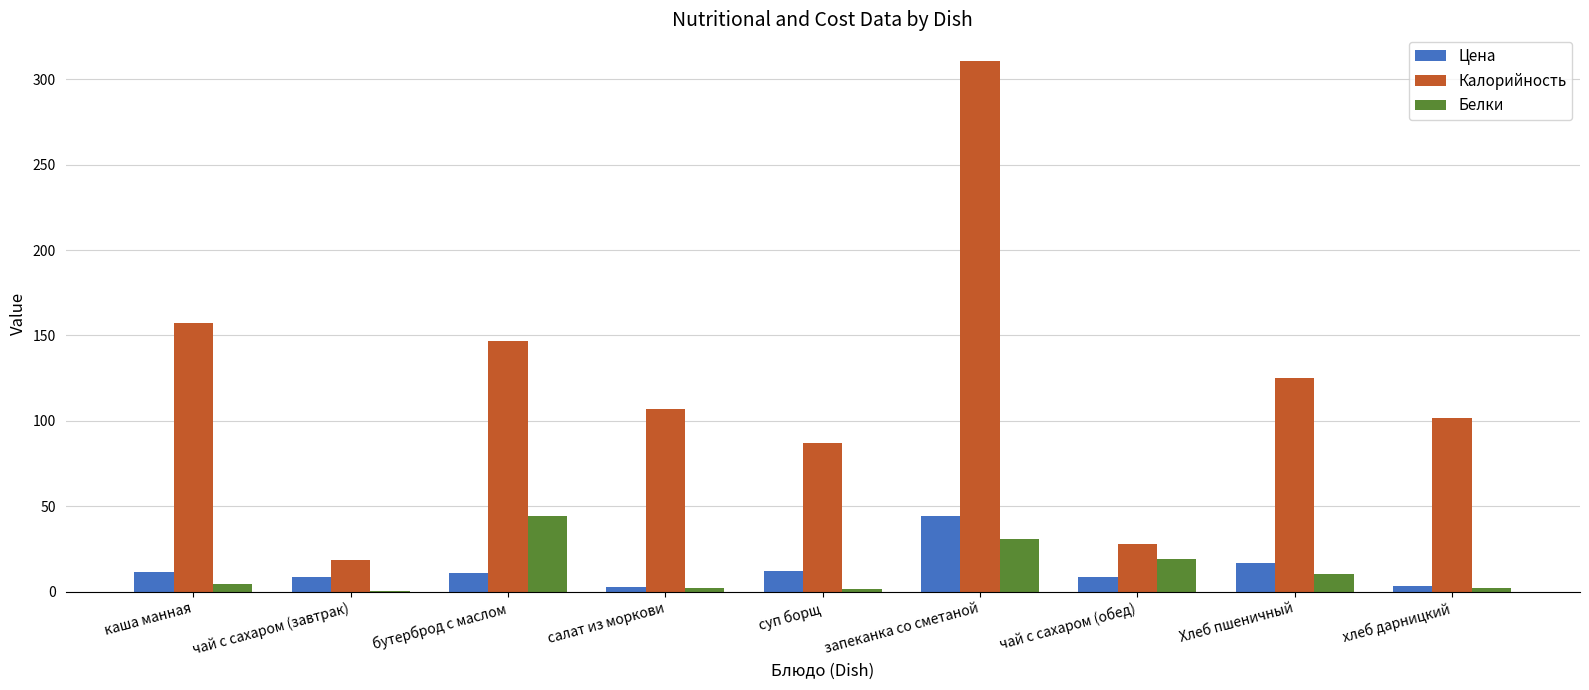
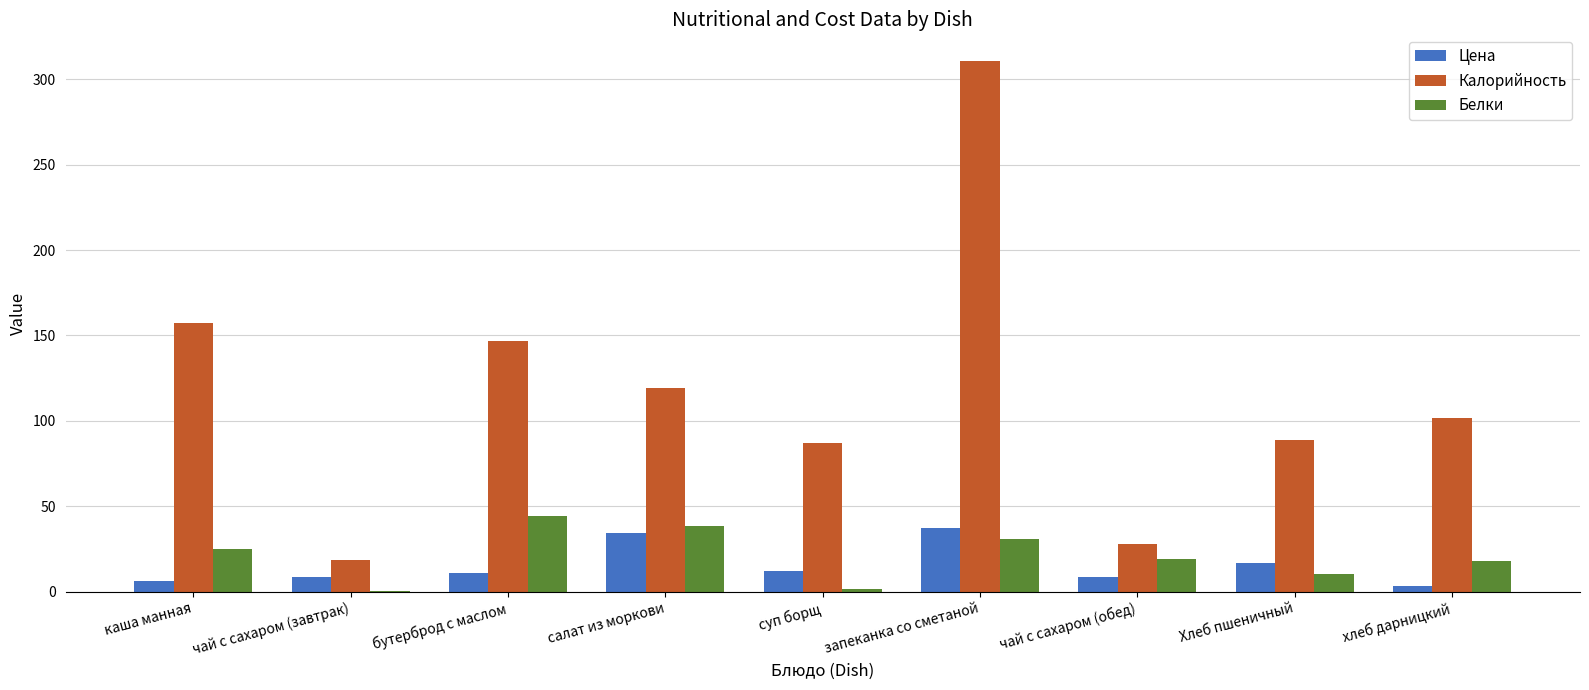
Цена, каша манная: 12 -> 6
Белки, каша манная: 5 -> 25
Цена, салат из моркови: 3 -> 35
Калорийность, салат из моркови: 107 -> 119
Белки, салат из моркови: 2 -> 38
Цена, запеканка со сметаной: 44 -> 38
Калорийность, Хлеб пшеничный: 125 -> 89
Белки, хлеб дарницкий: 2 -> 18
